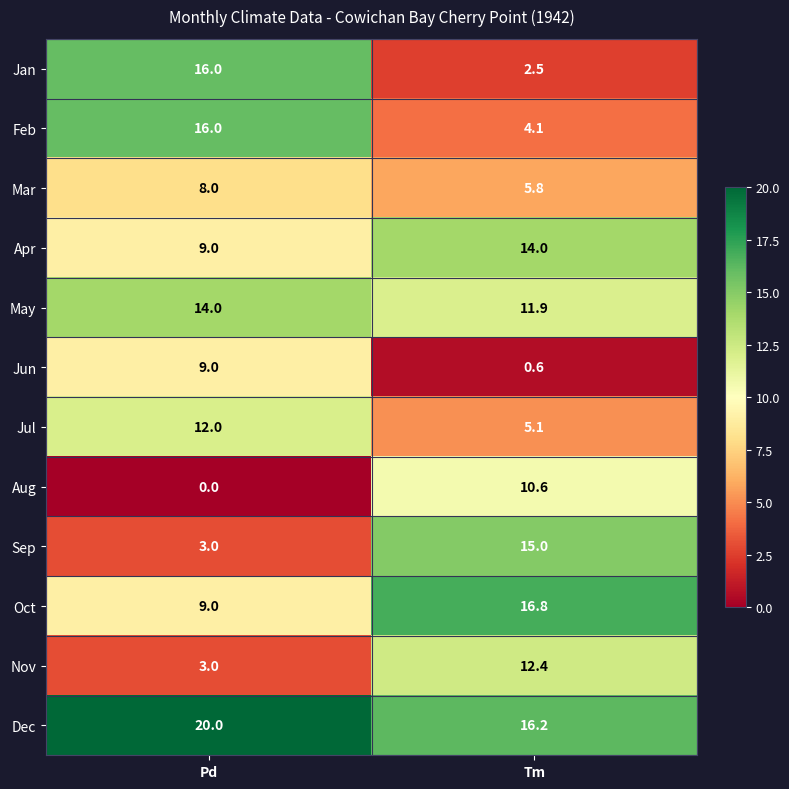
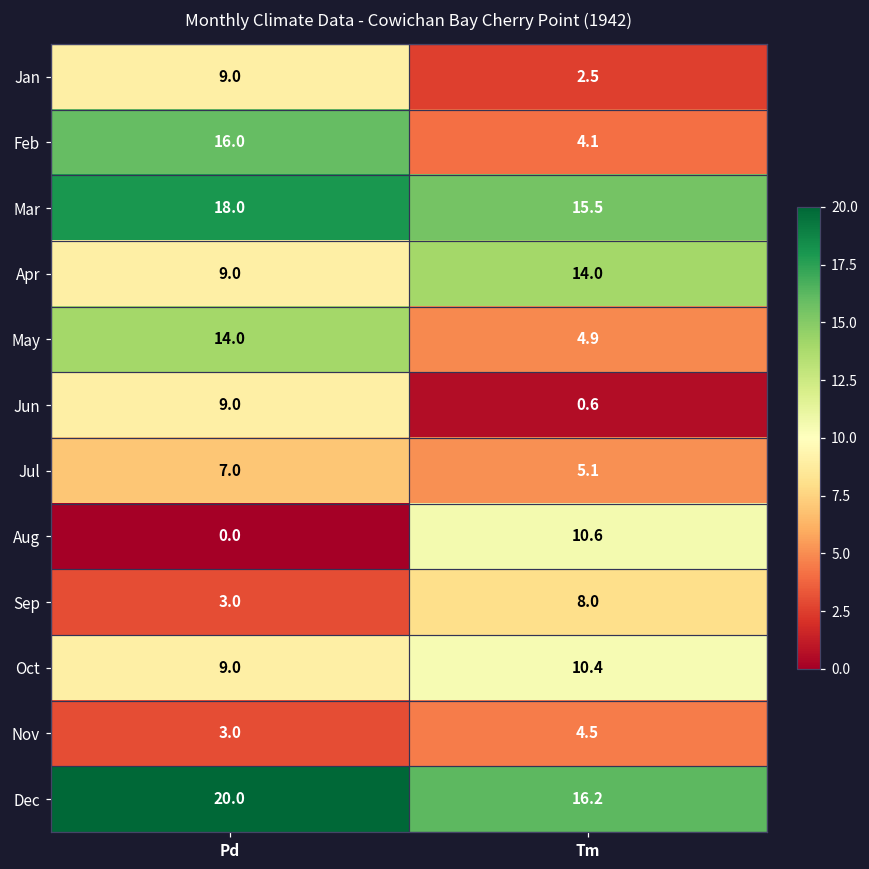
Jan, Pd: 16.0 -> 9.0
Mar, Pd: 8.0 -> 18.0
Mar, Tm: 5.8 -> 15.5
May, Tm: 11.9 -> 4.9
Jul, Pd: 12.0 -> 7.0
Sep, Tm: 15.0 -> 8.0
Oct, Tm: 16.8 -> 10.4
Nov, Tm: 12.4 -> 4.5
